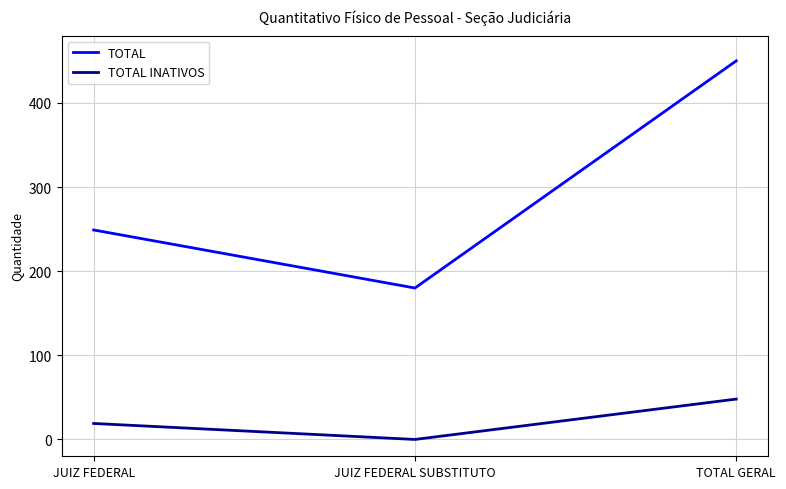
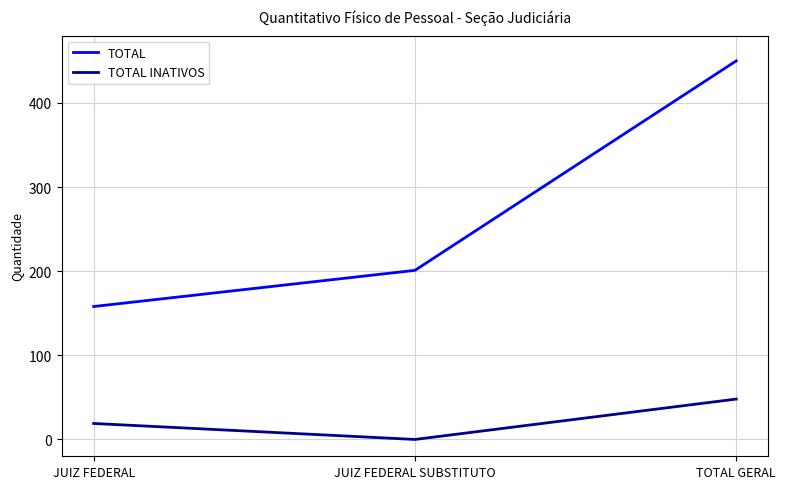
TOTAL, JUIZ FEDERAL: 250 -> 160
TOTAL, JUIZ FEDERAL SUBSTITUTO: 180 -> 200
